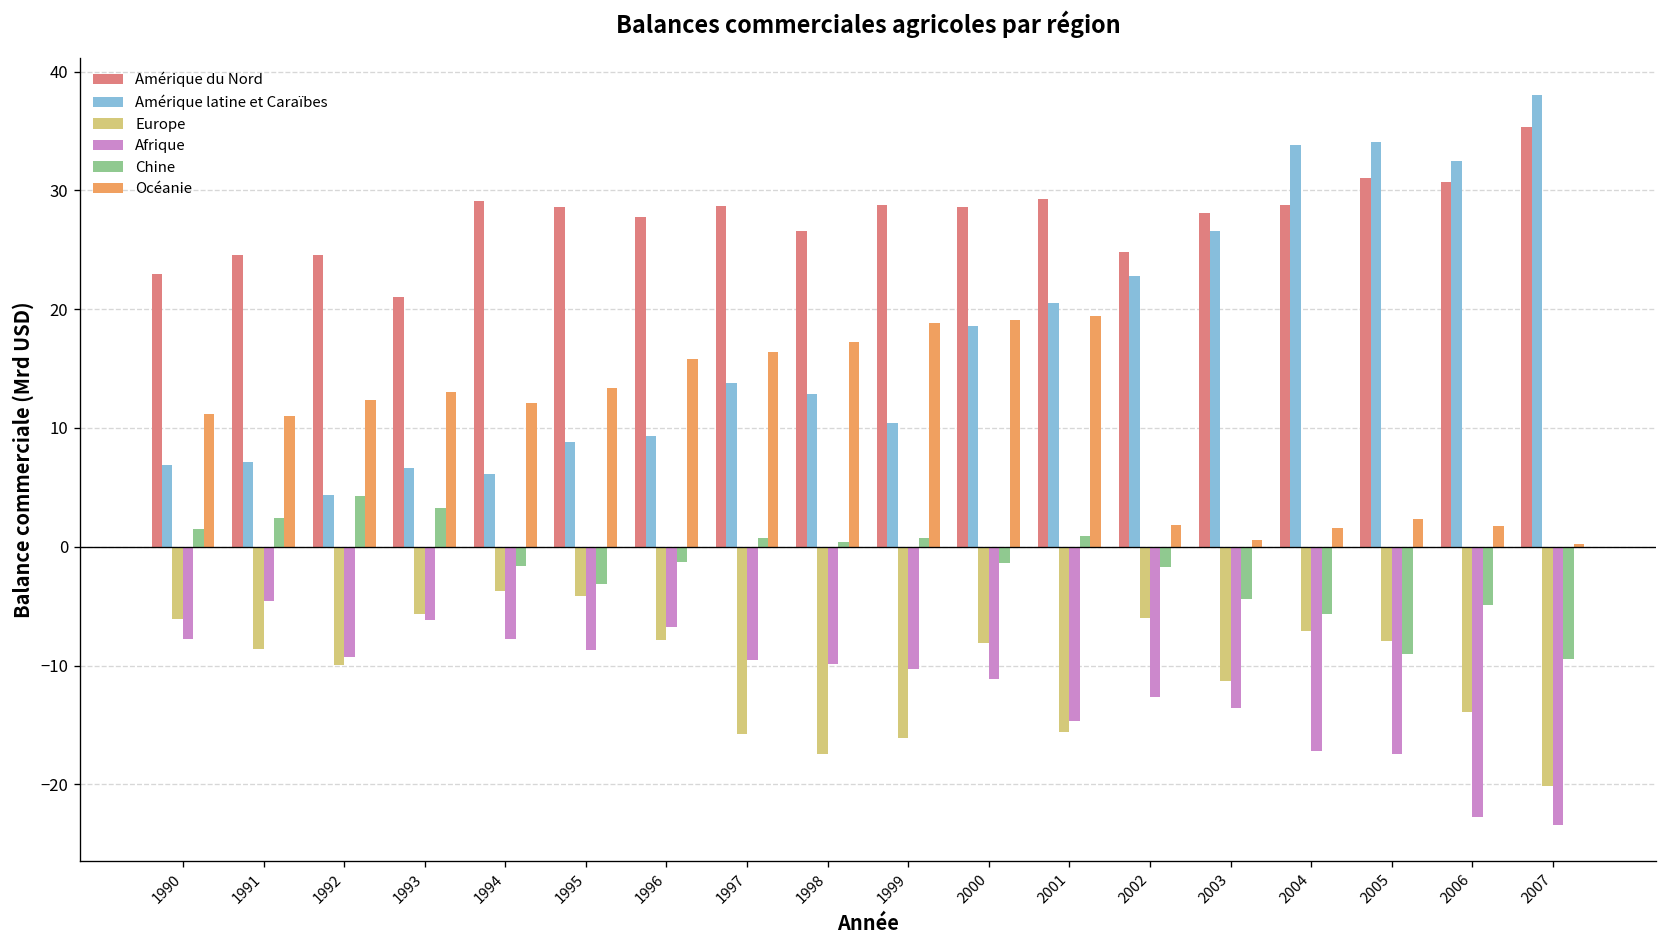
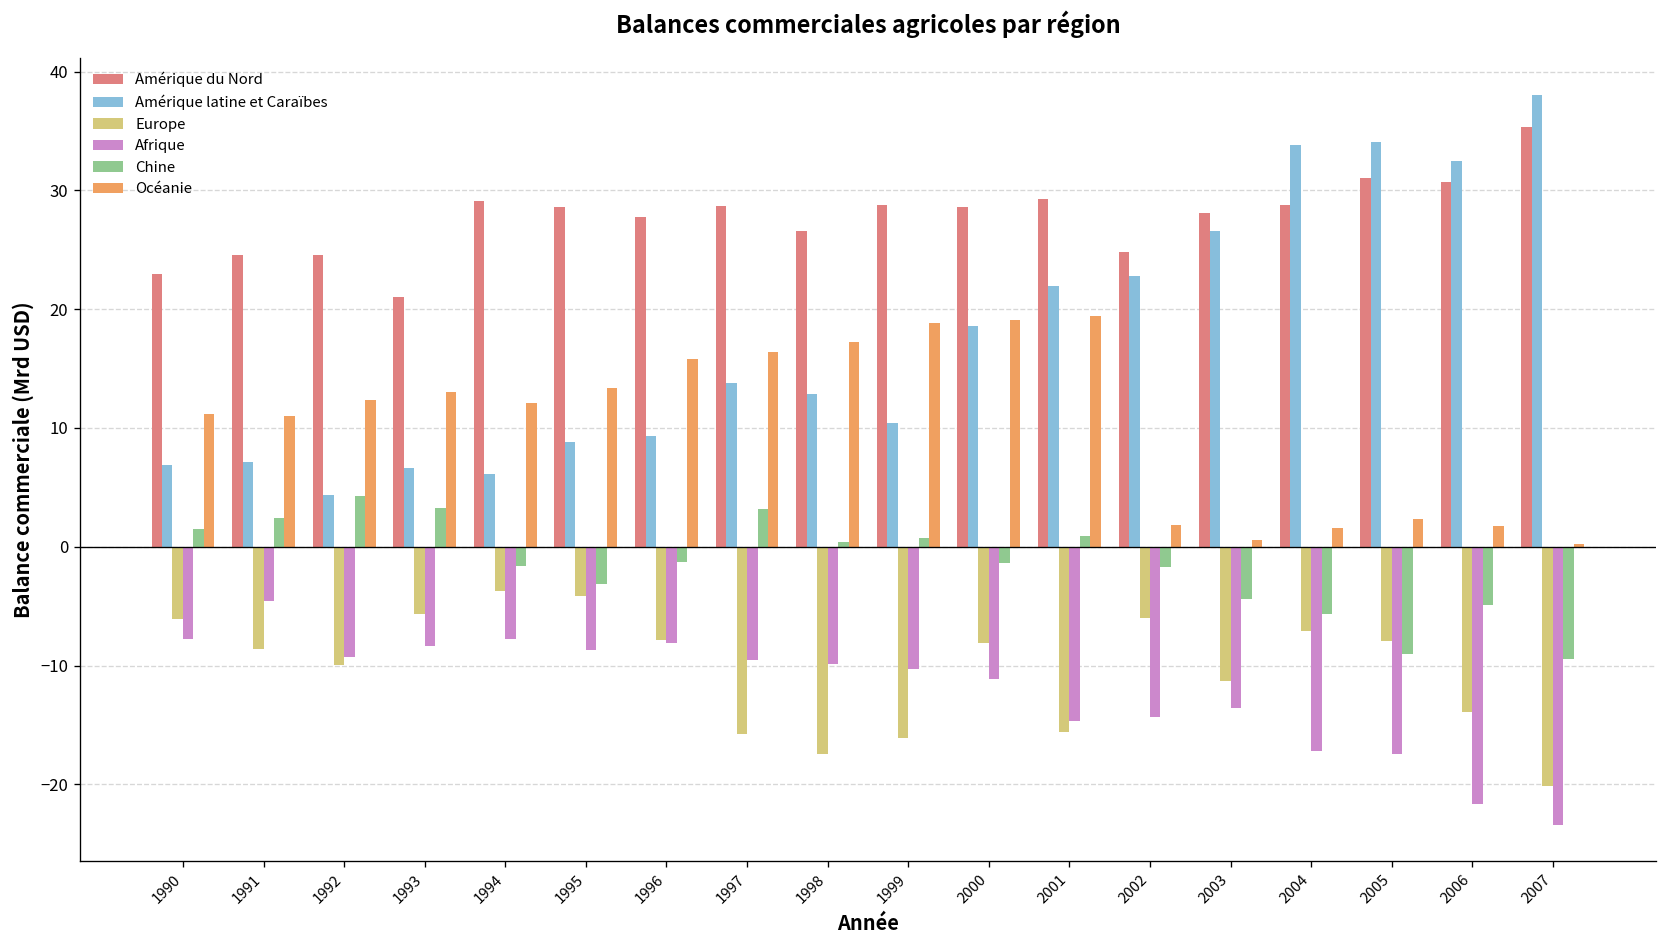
Afrique, 1993: -6 -> -8
Afrique, 1996: -7 -> -8
Chine, 1997: 1 -> 3
Amérique latine et Caraïbes, 2001: 21 -> 22
Afrique, 2002: -13 -> -14
Afrique, 2006: -23 -> -22
